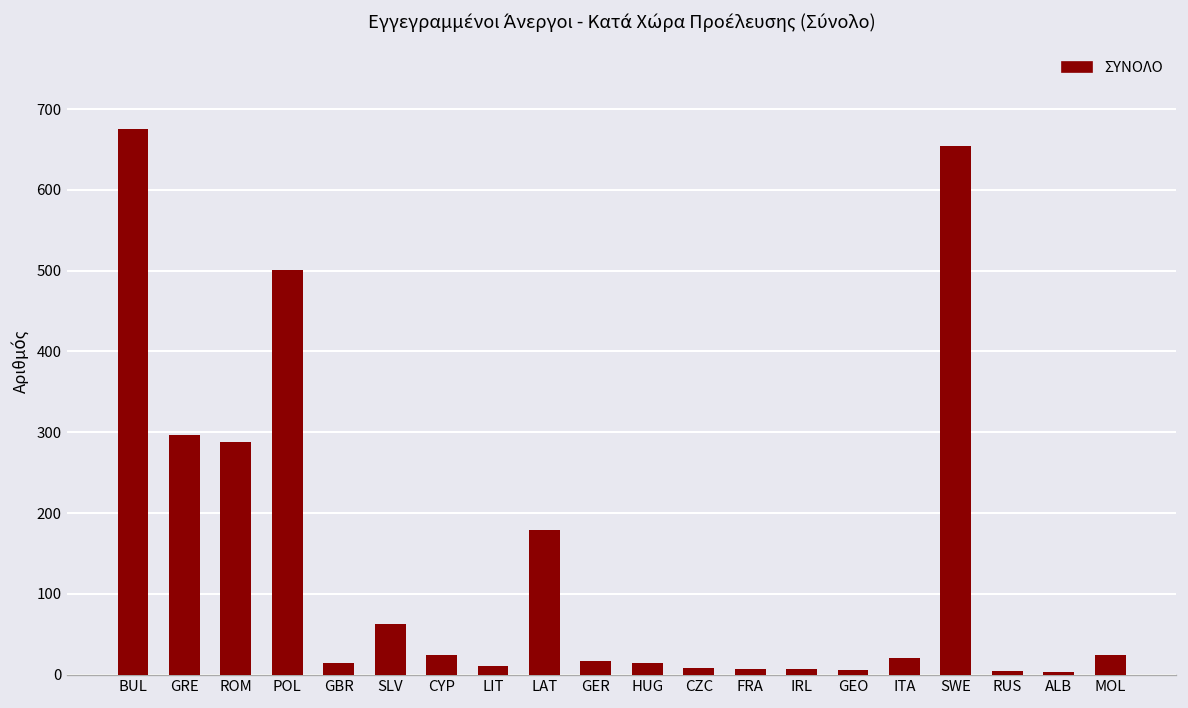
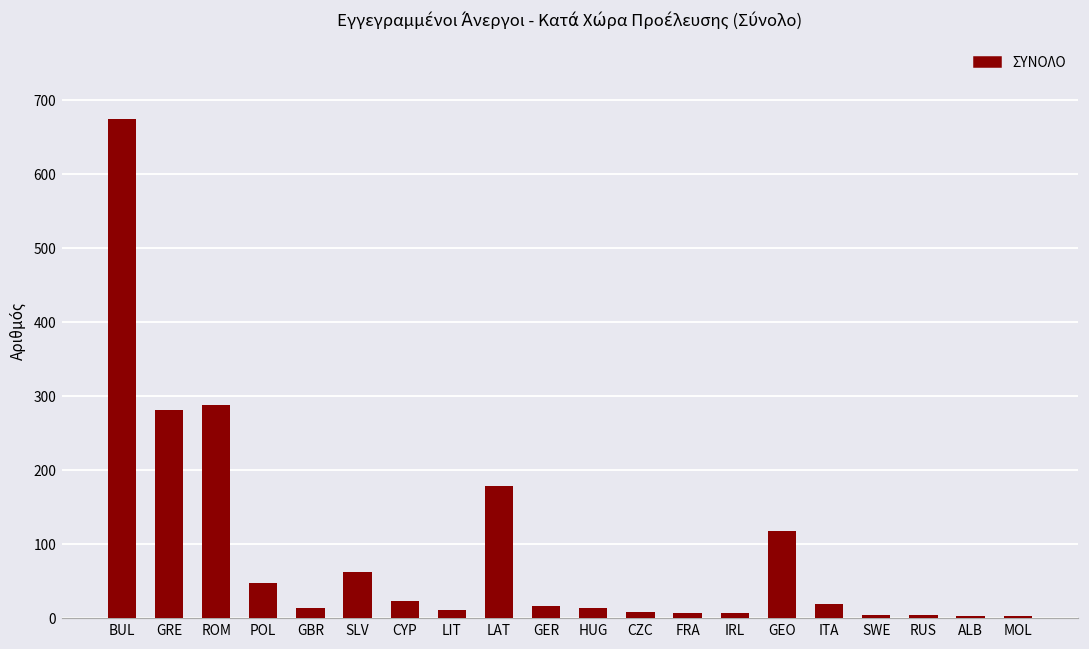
GRE: 300 -> 280
POL: 500 -> 50
GEO: 10 -> 120
SWE: 650 -> 10
MOL: 20 -> 0
